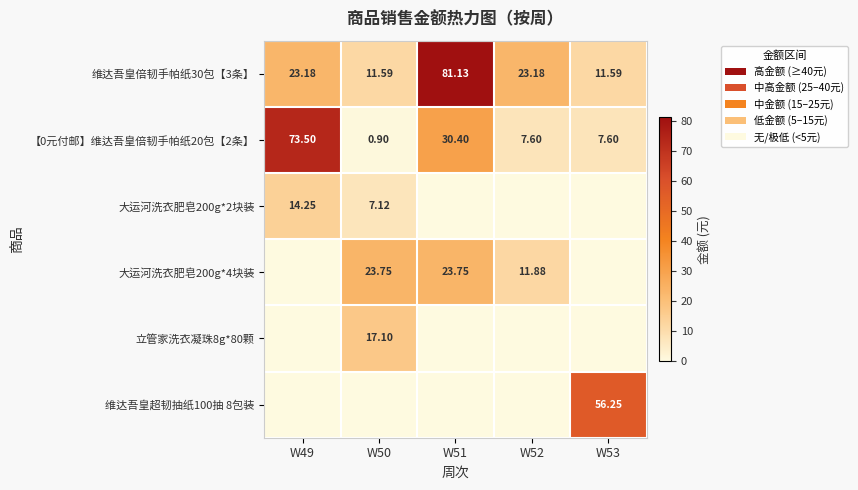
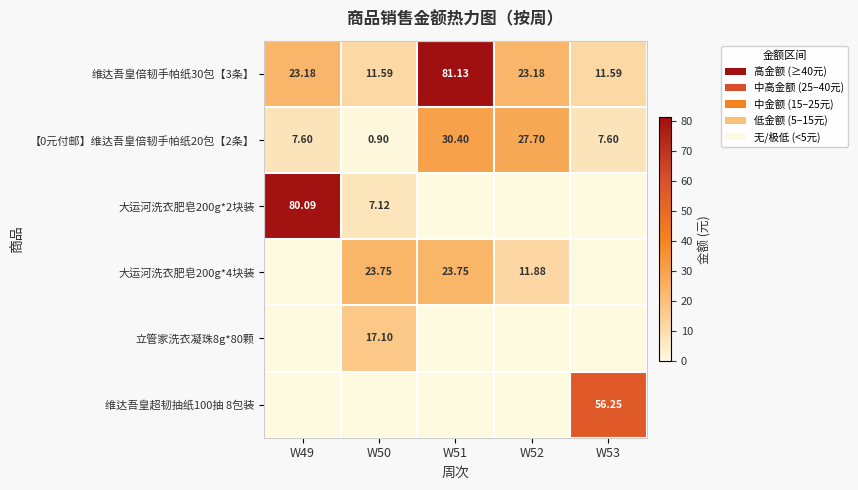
【0元付邮】维达吾皇倍韧手帕纸20包【2条】, W49: 73.50 -> 7.60
【0元付邮】维达吾皇倍韧手帕纸20包【2条】, W52: 7.60 -> 27.70
大运河洗衣肥皂200g*2块装, W49: 14.25 -> 80.09
